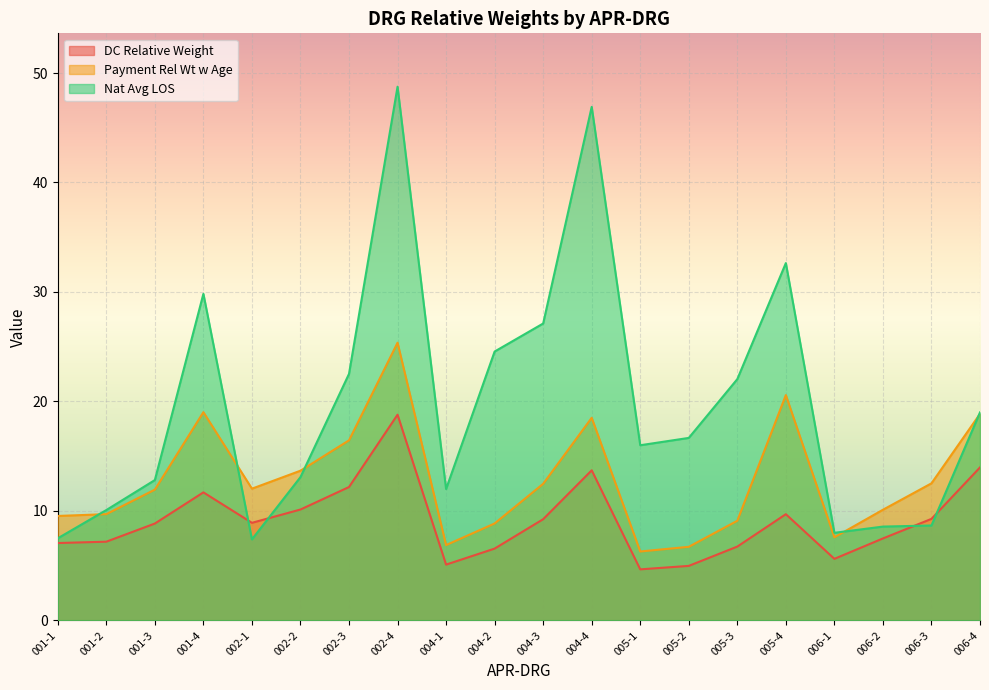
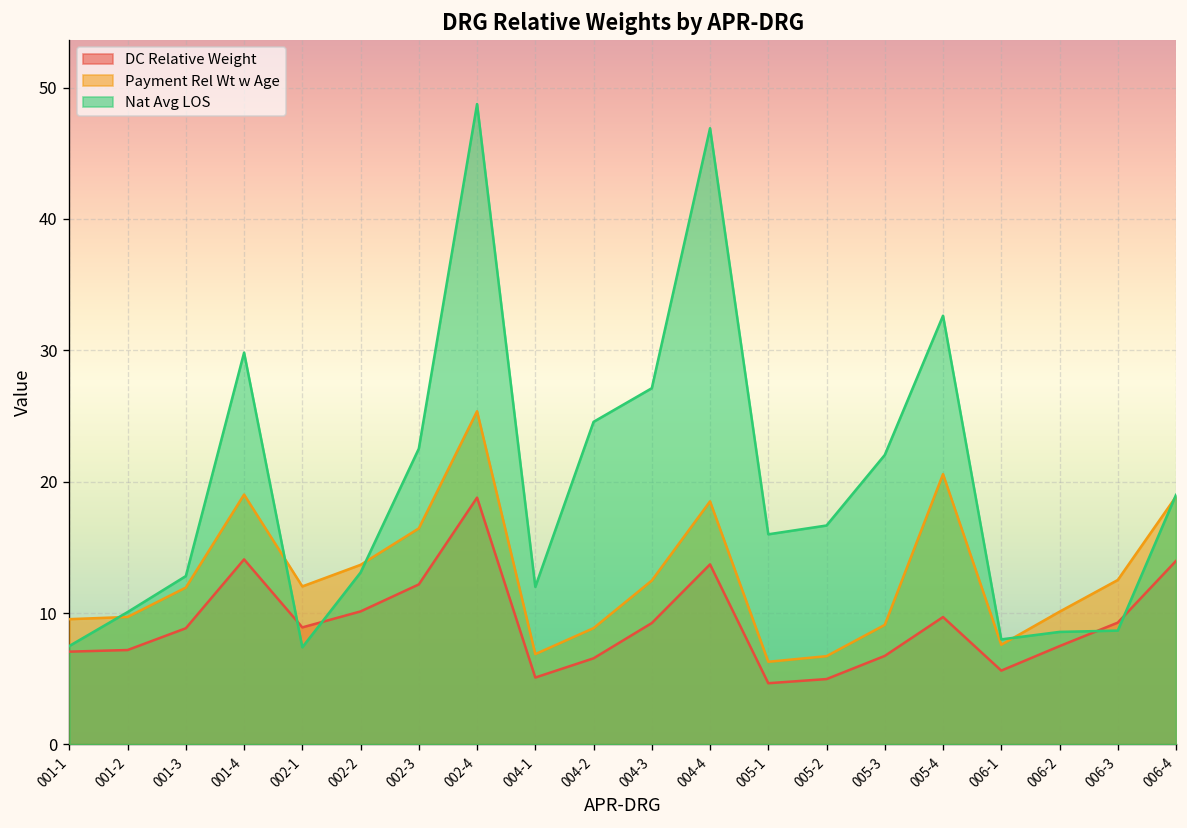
DC Relative Weight, 001-4: 11.7 -> 14.1
